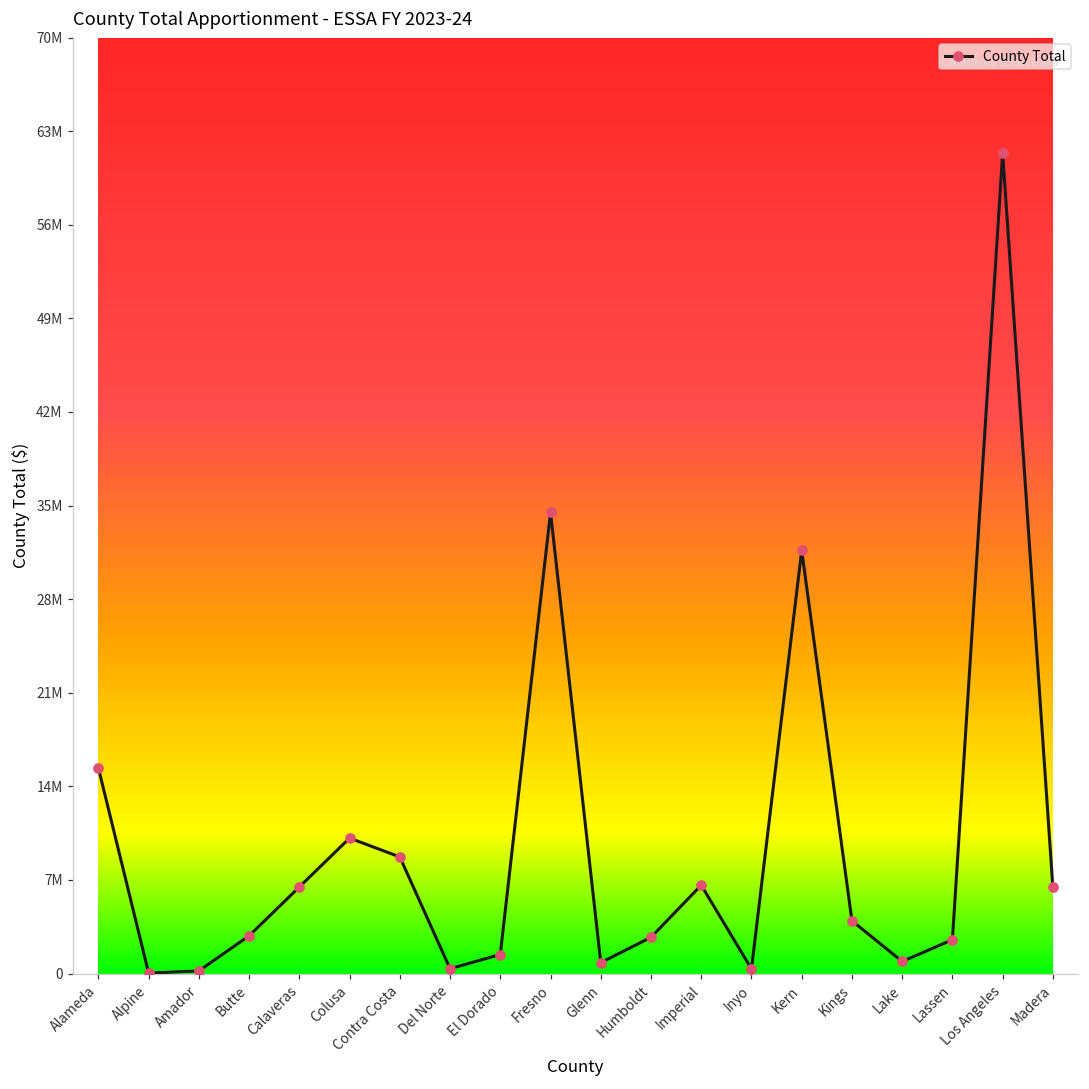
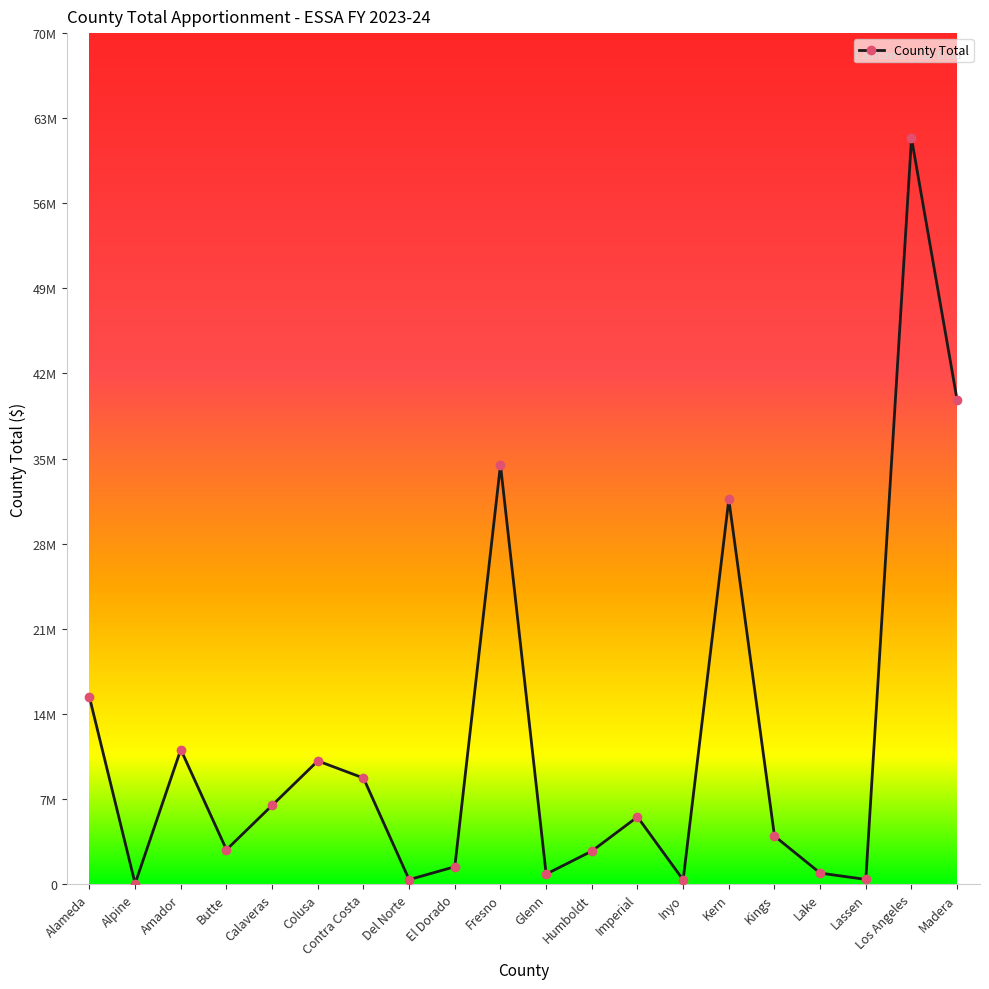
Amador: 200000 -> 11100000
Imperial: 6600000 -> 5500000
Lassen: 2500000 -> 400000
Madera: 6400000 -> 39800000
